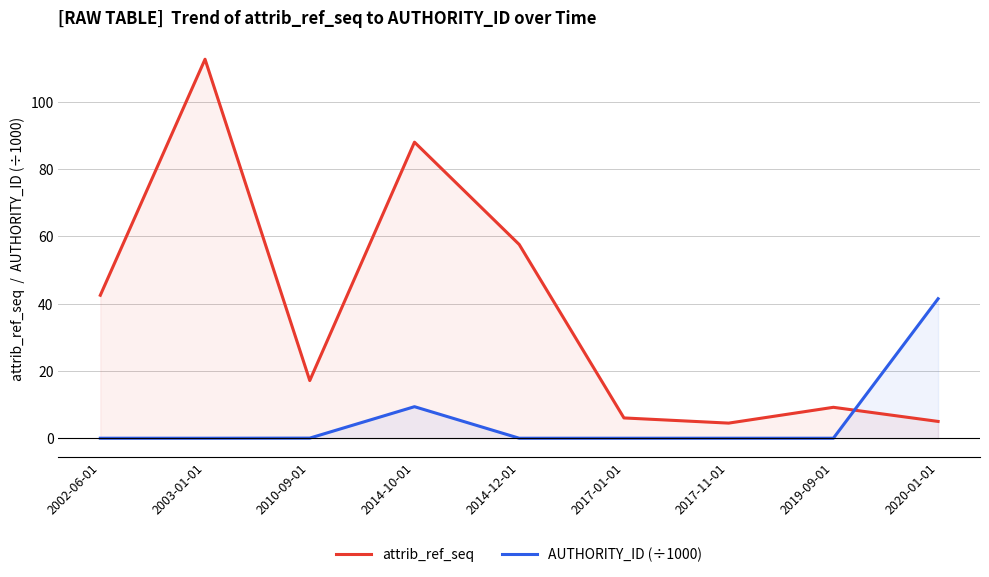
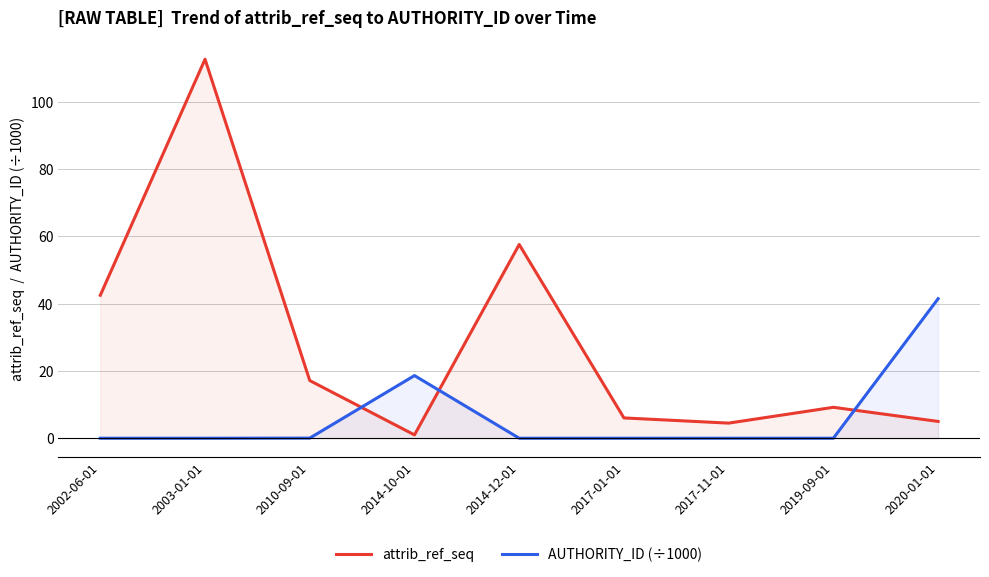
attrib_ref_seq, 2014-10-01: 88 -> 1
AUTHORITY_ID (÷1000), 2014-10-01: 9 -> 19
